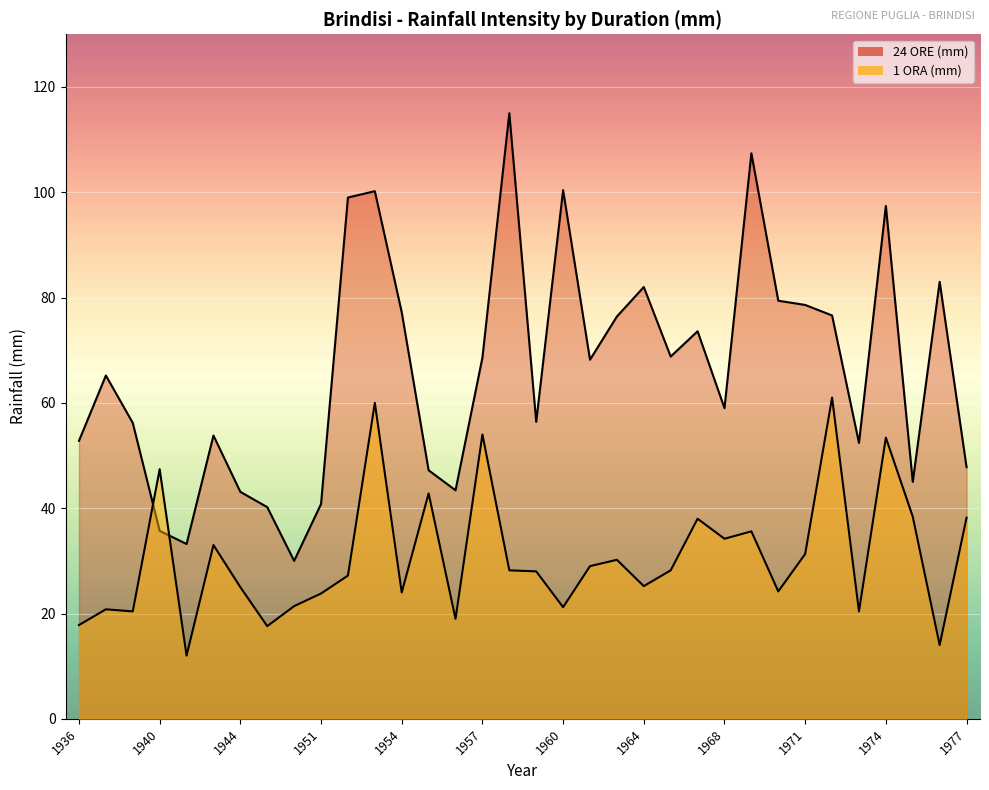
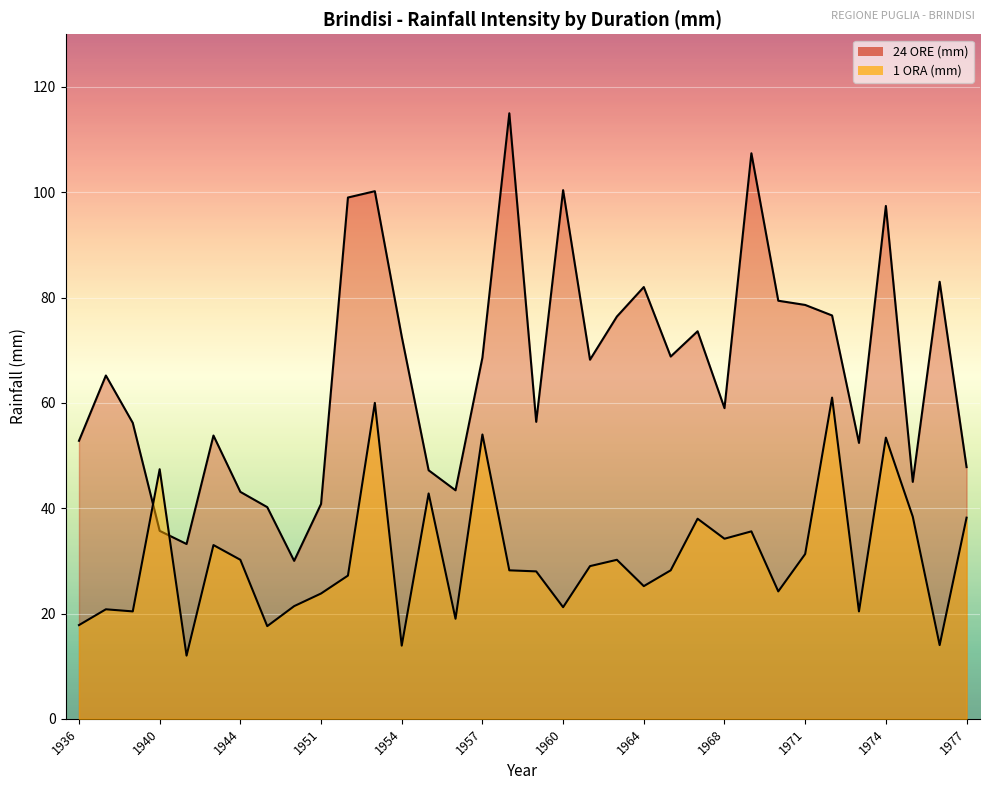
1 ORA (mm), 1944: 25 -> 30
24 ORE (mm), 1954: 77 -> 73
1 ORA (mm), 1954: 24 -> 14
